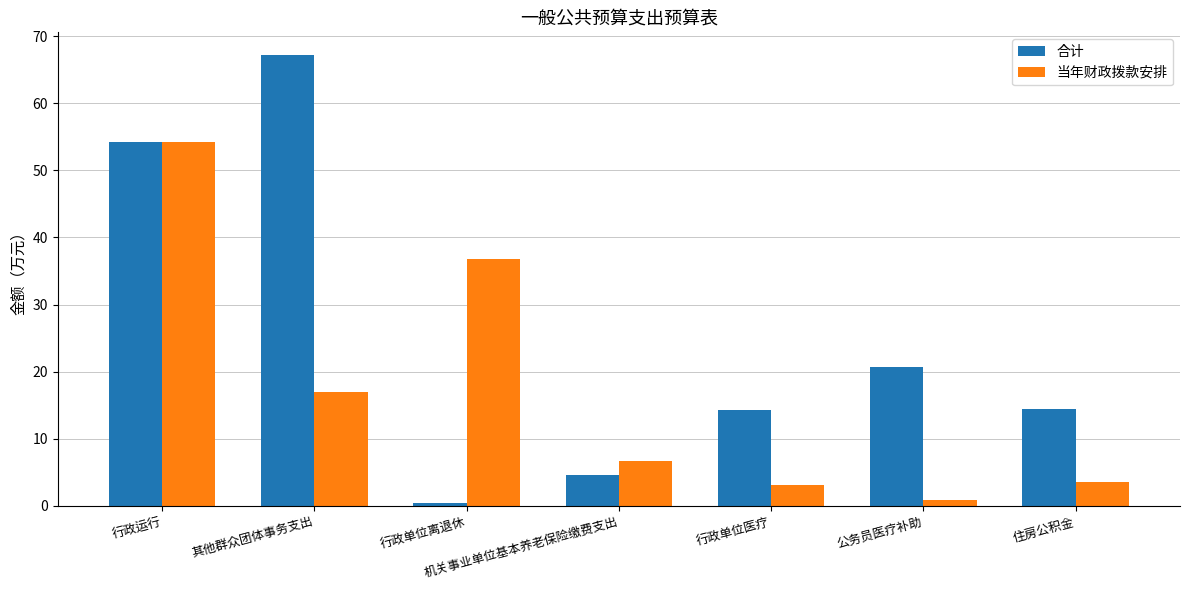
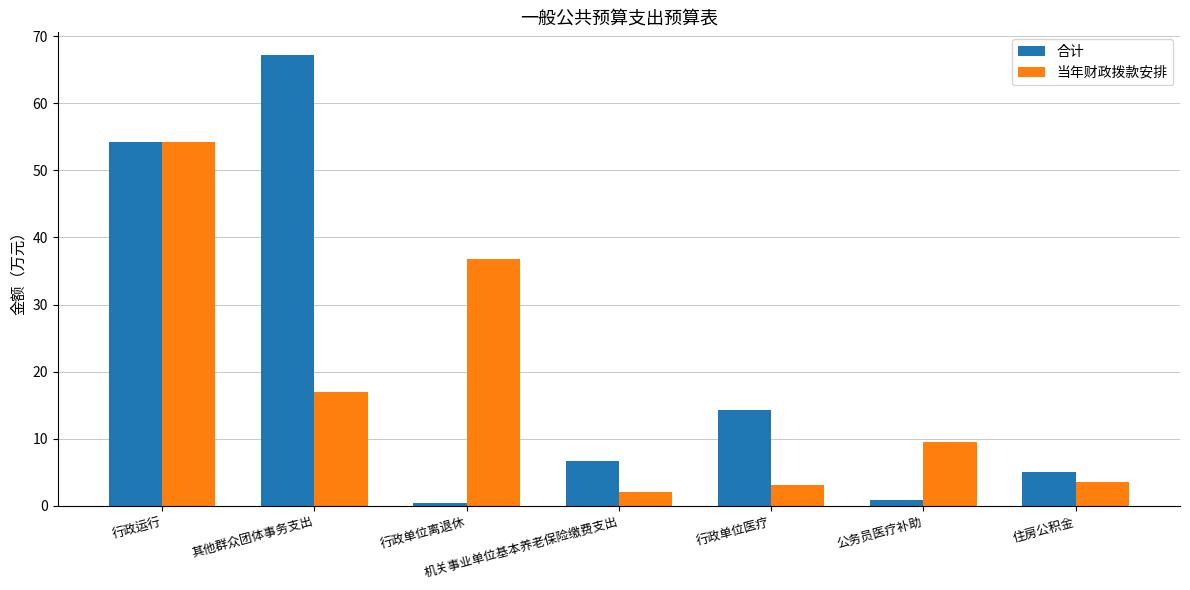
合计, 机关事业单位基本养老保险缴费支出: 5 -> 7
当年财政拨款安排, 机关事业单位基本养老保险缴费支出: 7 -> 2
合计, 公务员医疗补助: 21 -> 1
当年财政拨款安排, 公务员医疗补助: 1 -> 10
合计, 住房公积金: 14 -> 5
